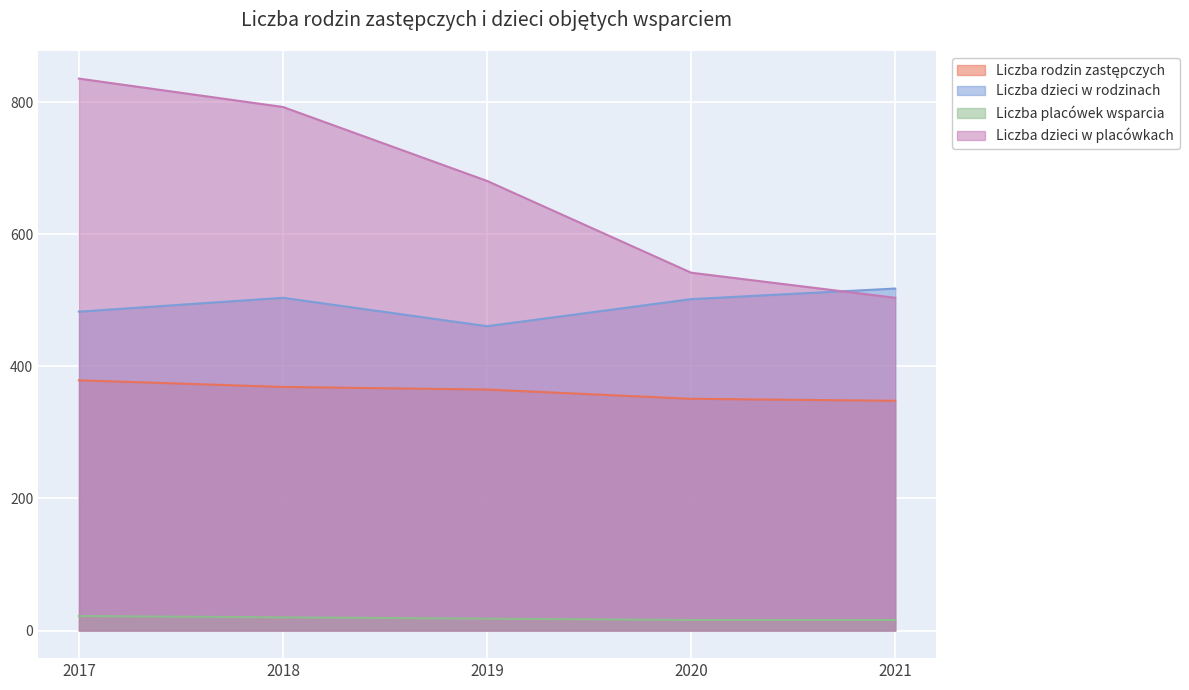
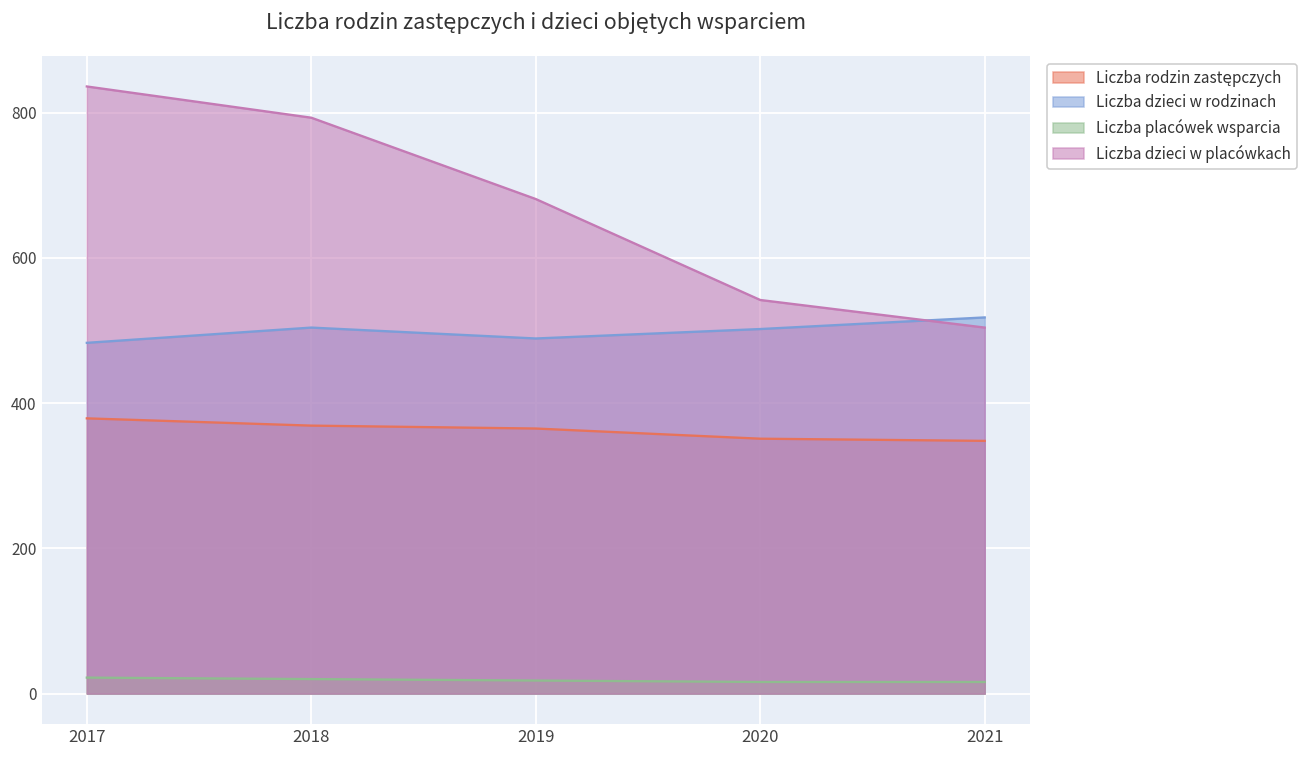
Liczba dzieci w rodzinach, 2019: 460 -> 490
